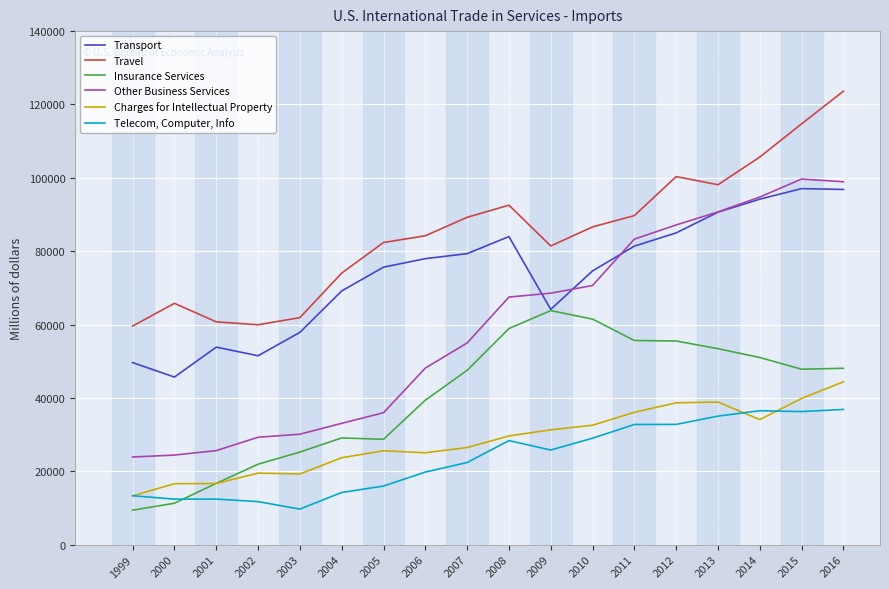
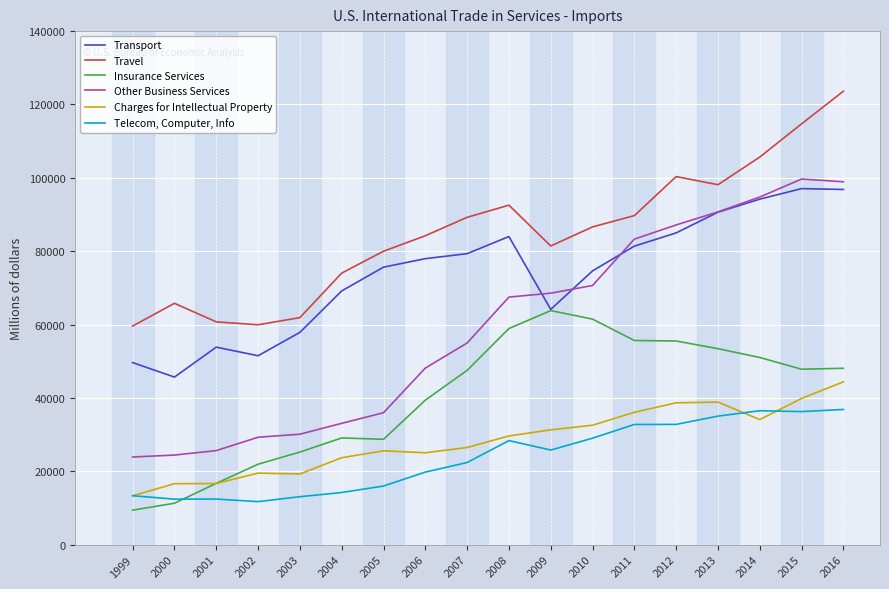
Telecom, Computer, Info, 2003: 10000 -> 13000
Travel, 2005: 82000 -> 80000
